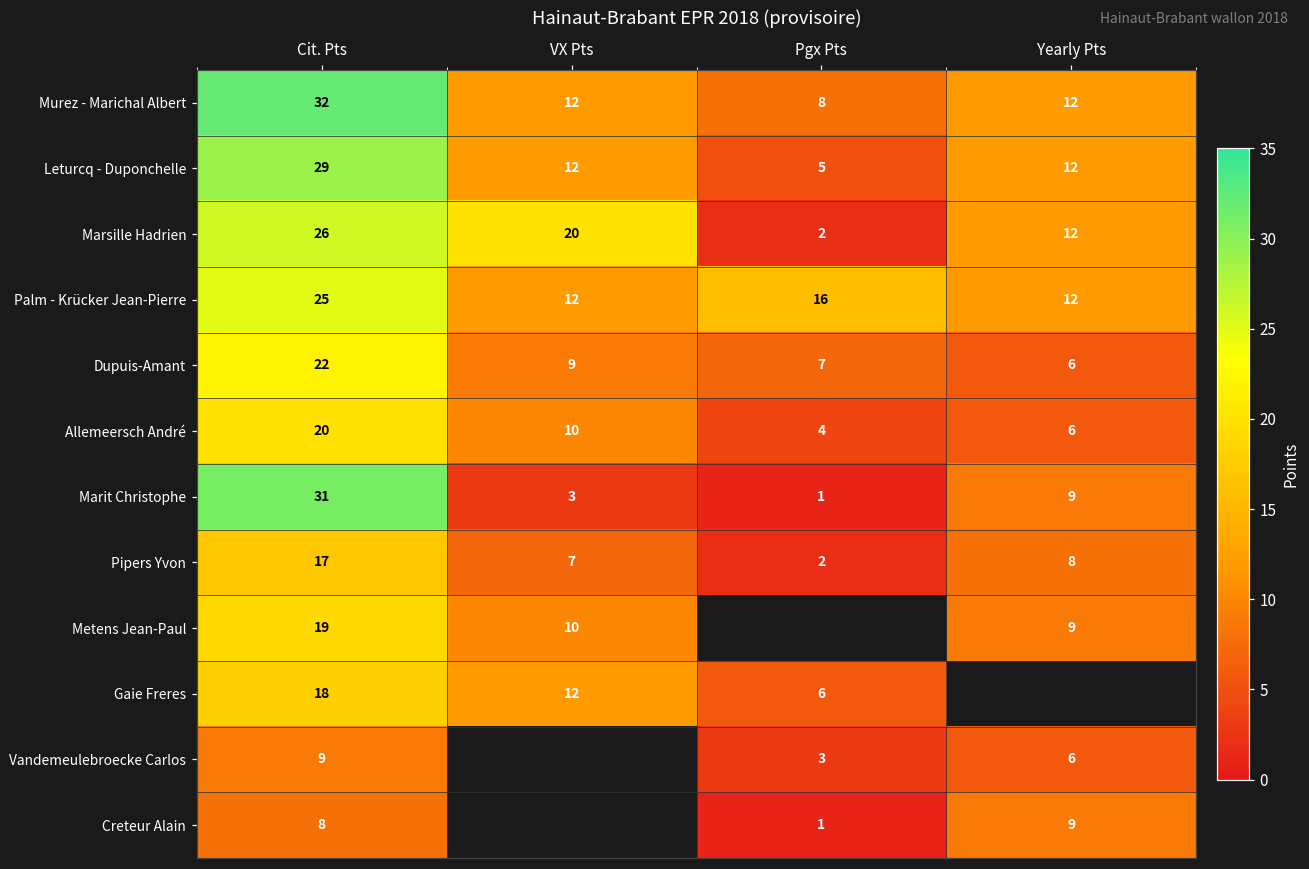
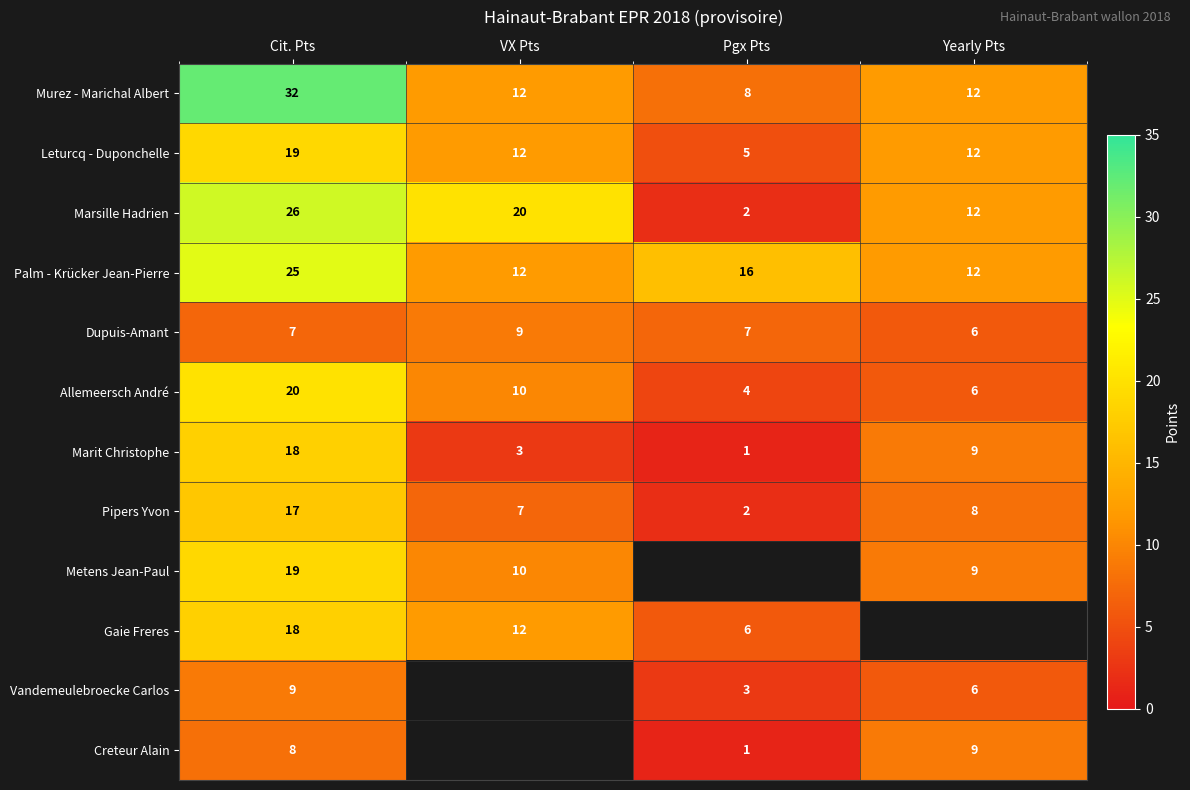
Leturcq - Duponchelle, Cit. Pts: 29 -> 19
Dupuis-Amant, Cit. Pts: 22 -> 7
Marit Christophe, Cit. Pts: 31 -> 18
